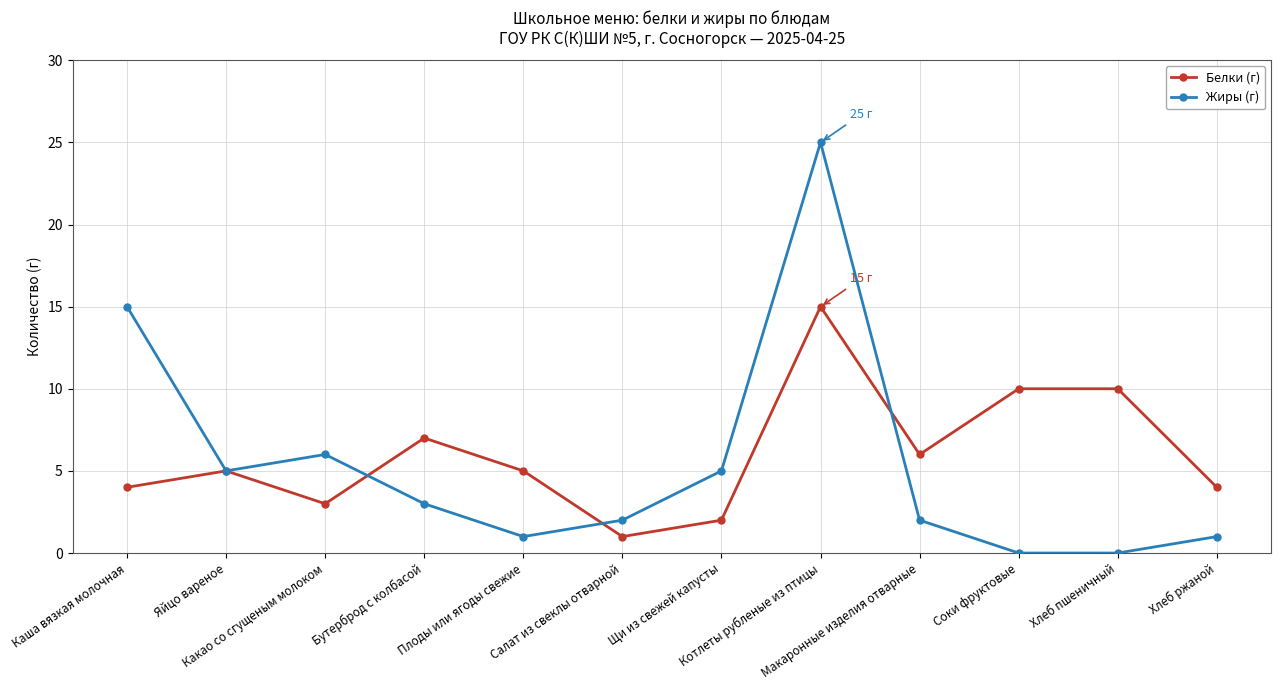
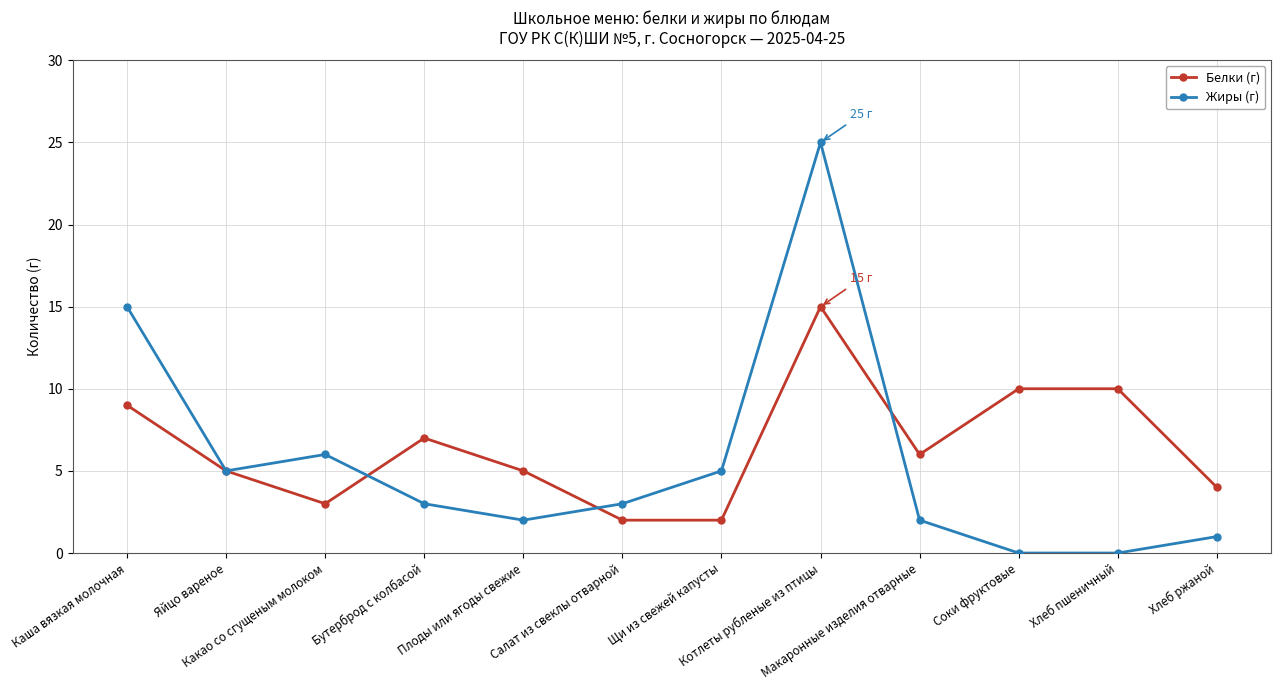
Белки (г), Каша вязкая молочная: 4 -> 9
Жиры (г), Плоды или ягоды свежие: 1 -> 2
Белки (г), Салат из свеклы отварной: 1 -> 2
Жиры (г), Салат из свеклы отварной: 2 -> 3
